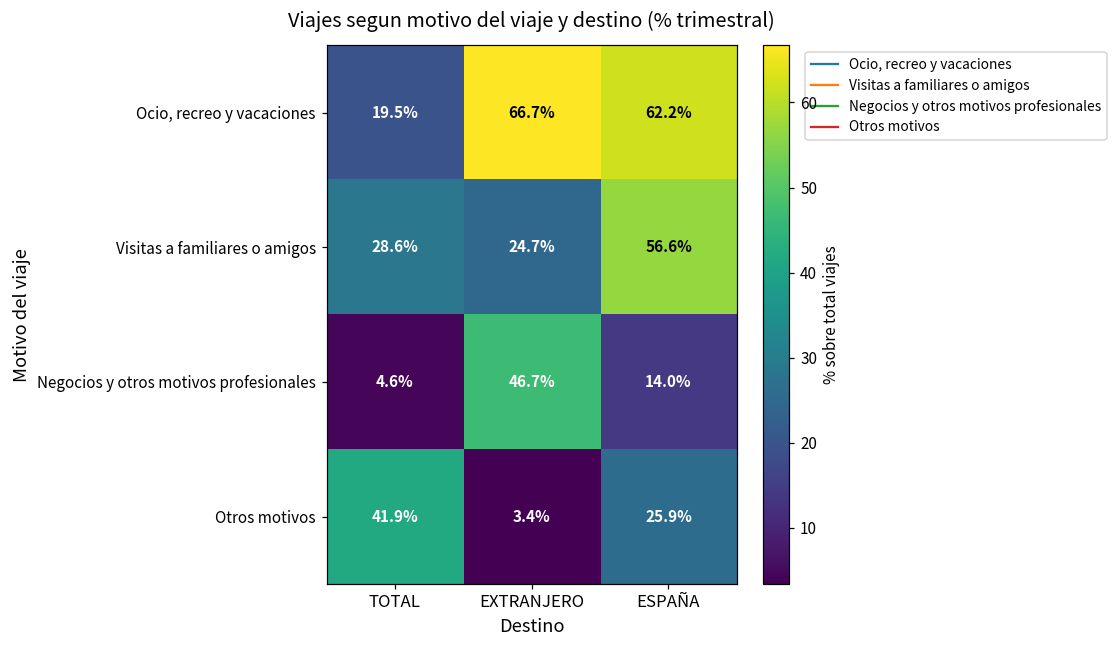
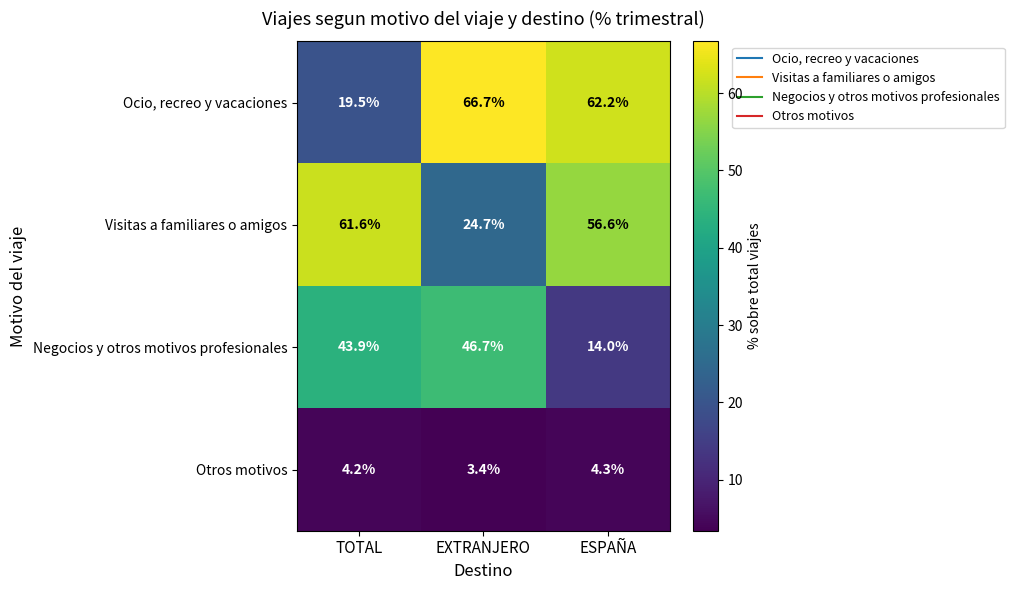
Visitas a familiares o amigos, TOTAL: 28.6% -> 61.6%
Negocios y otros motivos profesionales, TOTAL: 4.6% -> 43.9%
Otros motivos, TOTAL: 41.9% -> 4.2%
Otros motivos, ESPAÑA: 25.9% -> 4.3%
